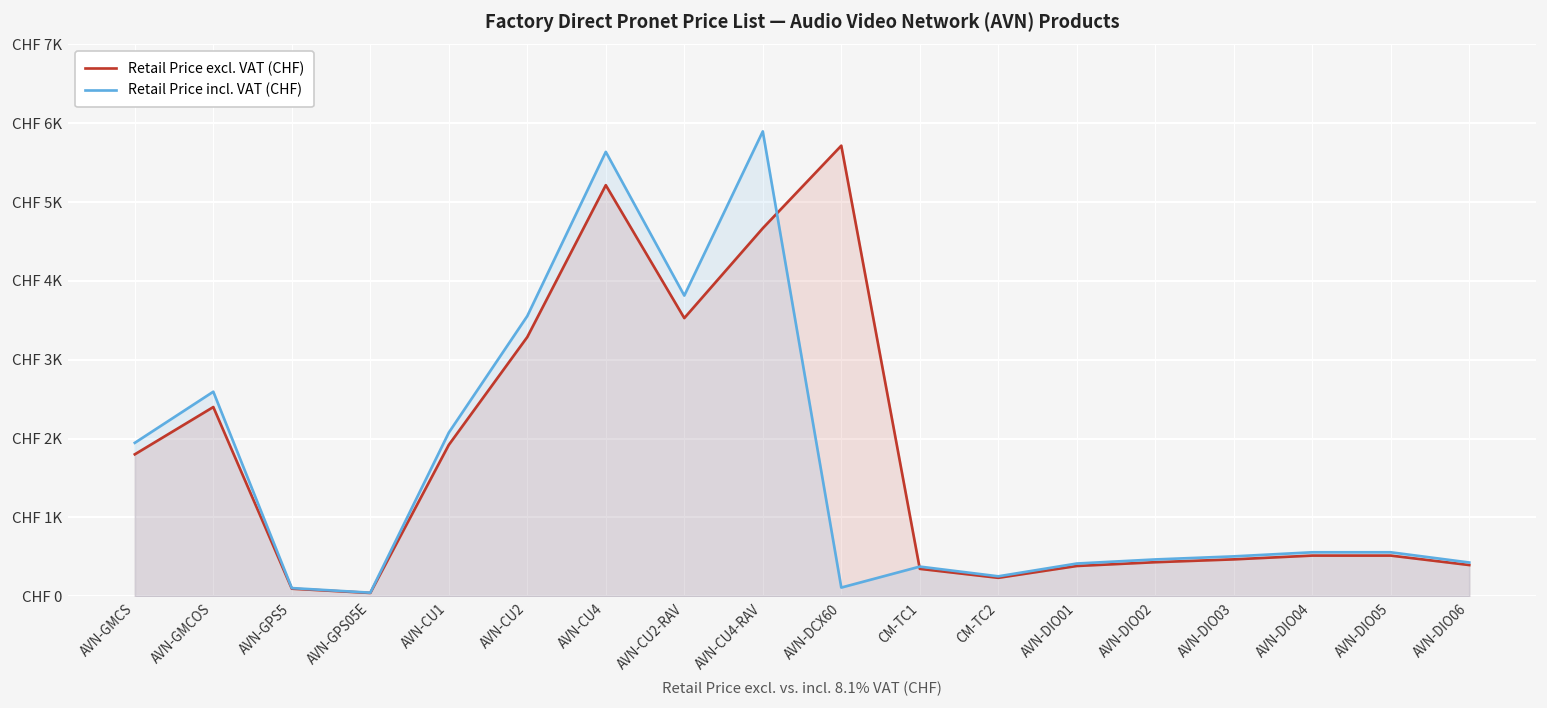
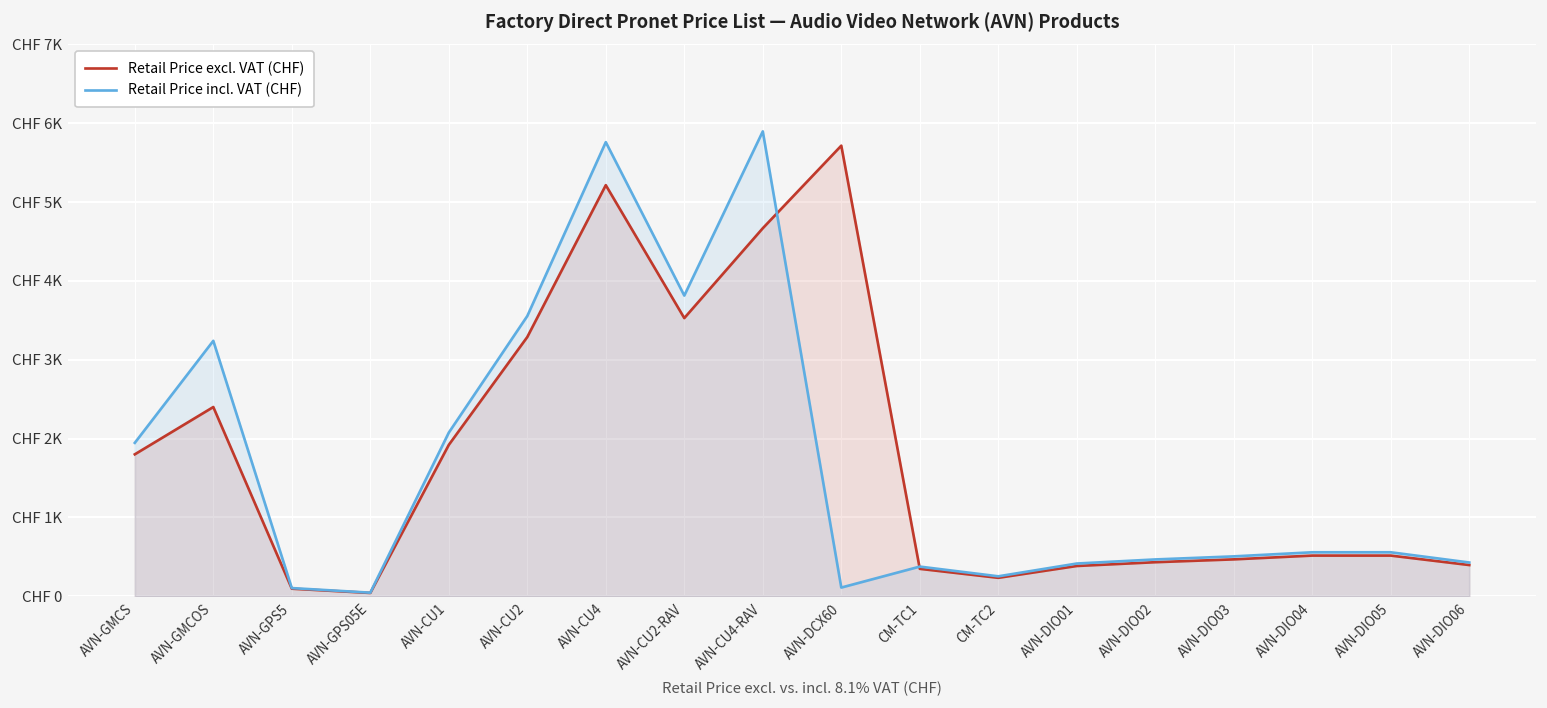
Retail Price incl. VAT (CHF), AVN-GMCOS: CHF 2600 -> CHF 3200
Retail Price incl. VAT (CHF), AVN-CU4: CHF 5600 -> CHF 5800
